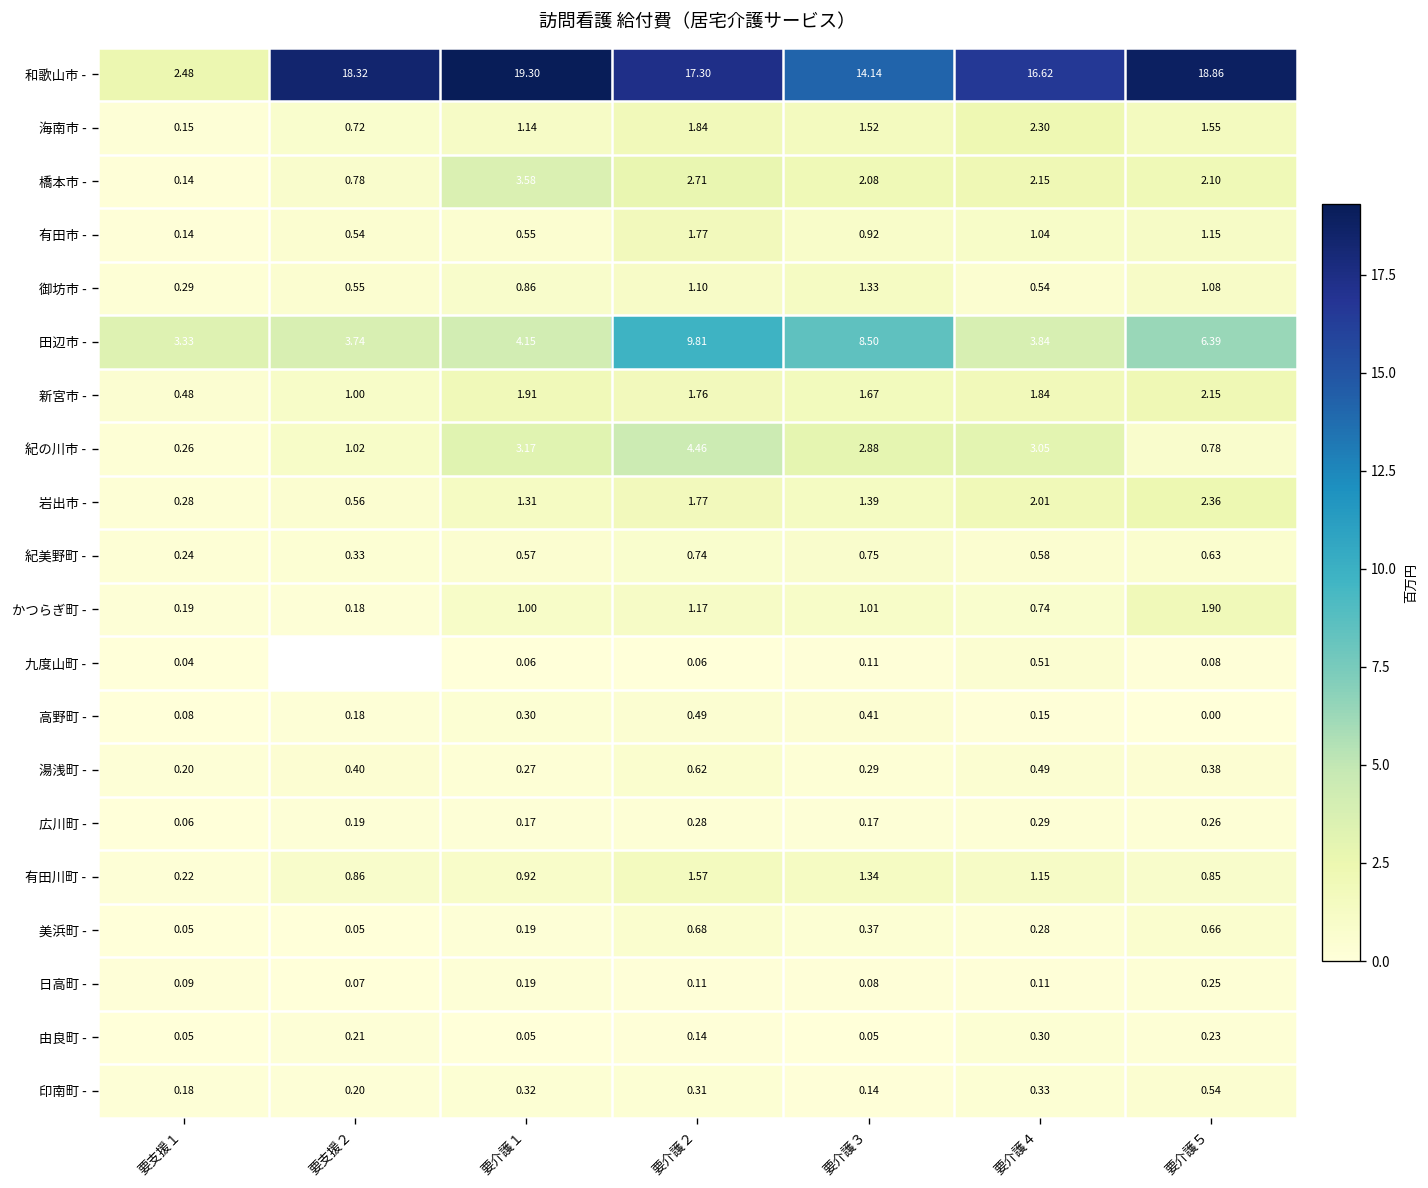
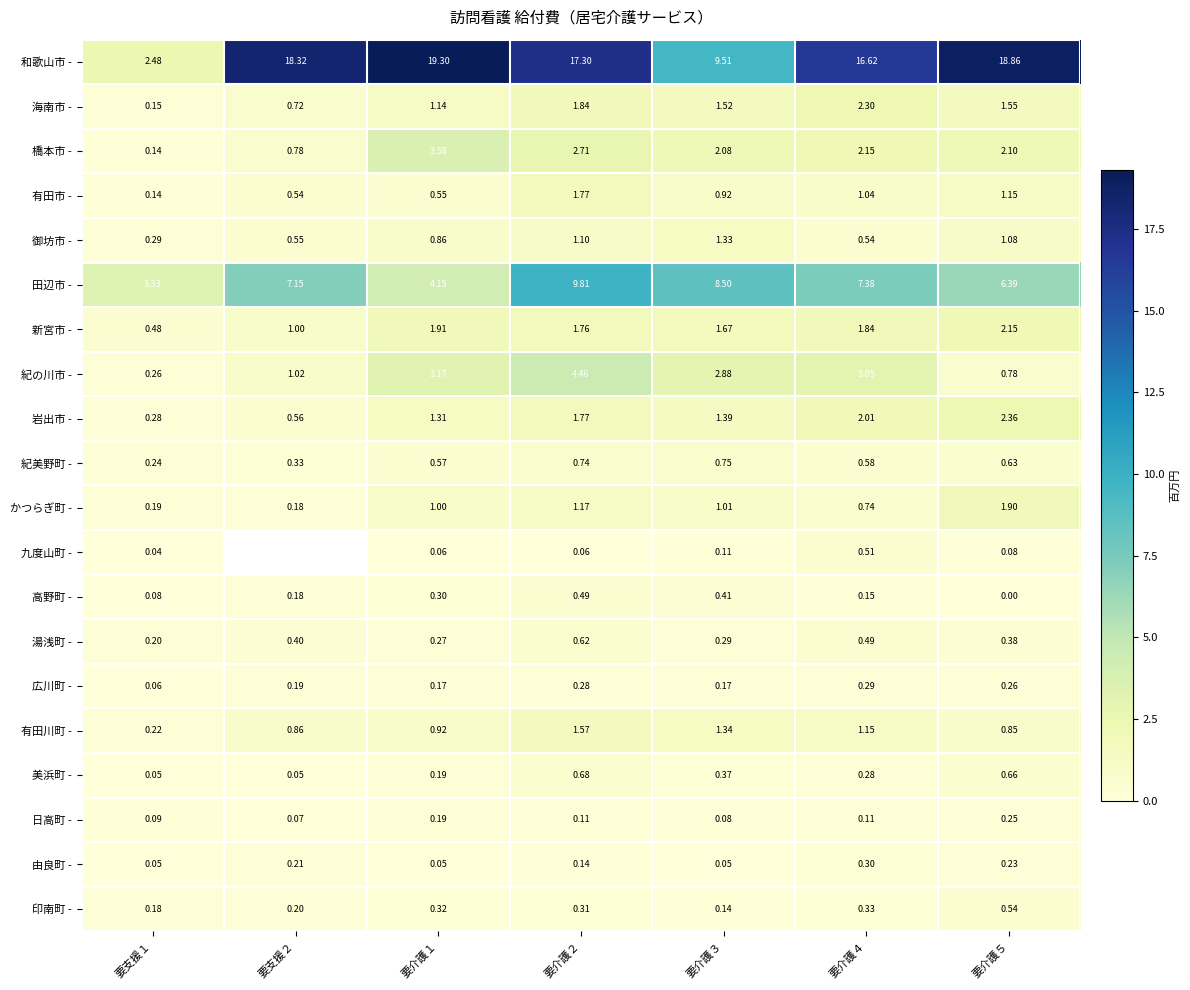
和歌山市 -, 要介護３: 14.14 -> 9.51
田辺市 -, 要支援２: 3.74 -> 7.15
田辺市 -, 要介護４: 3.84 -> 7.38
